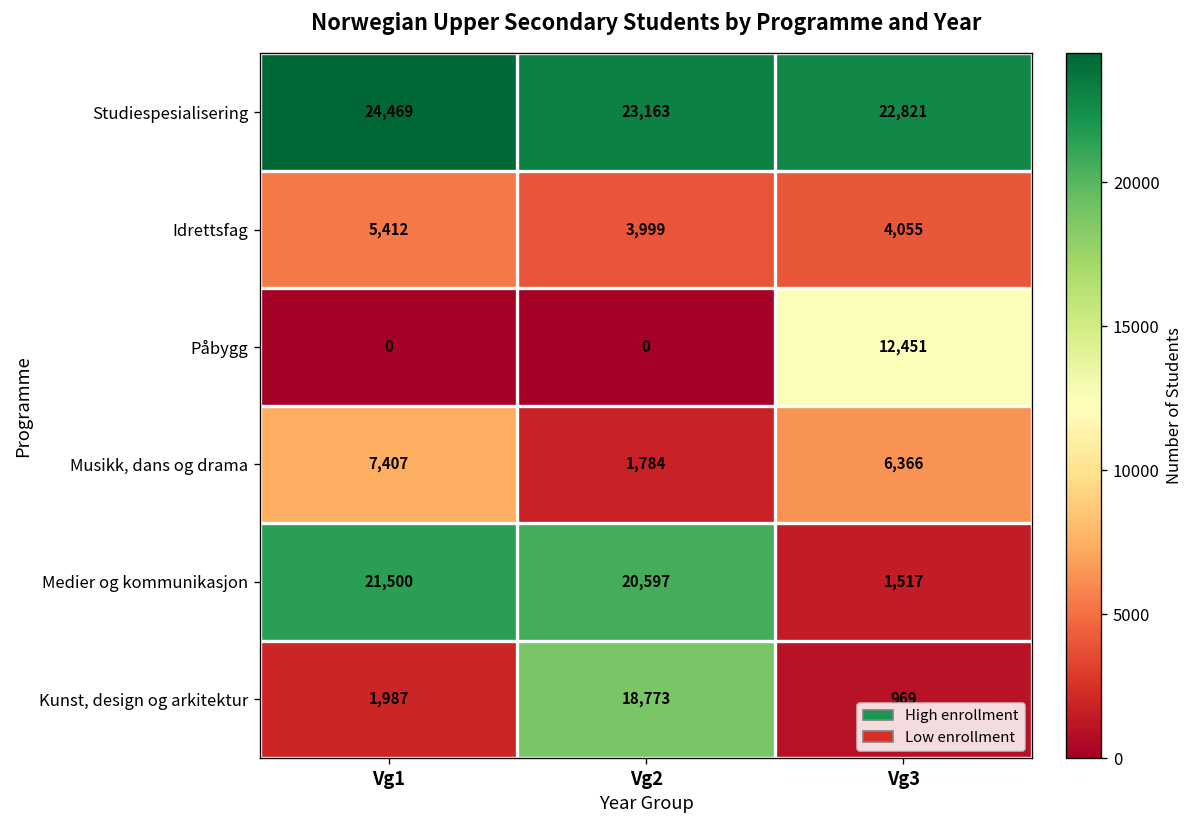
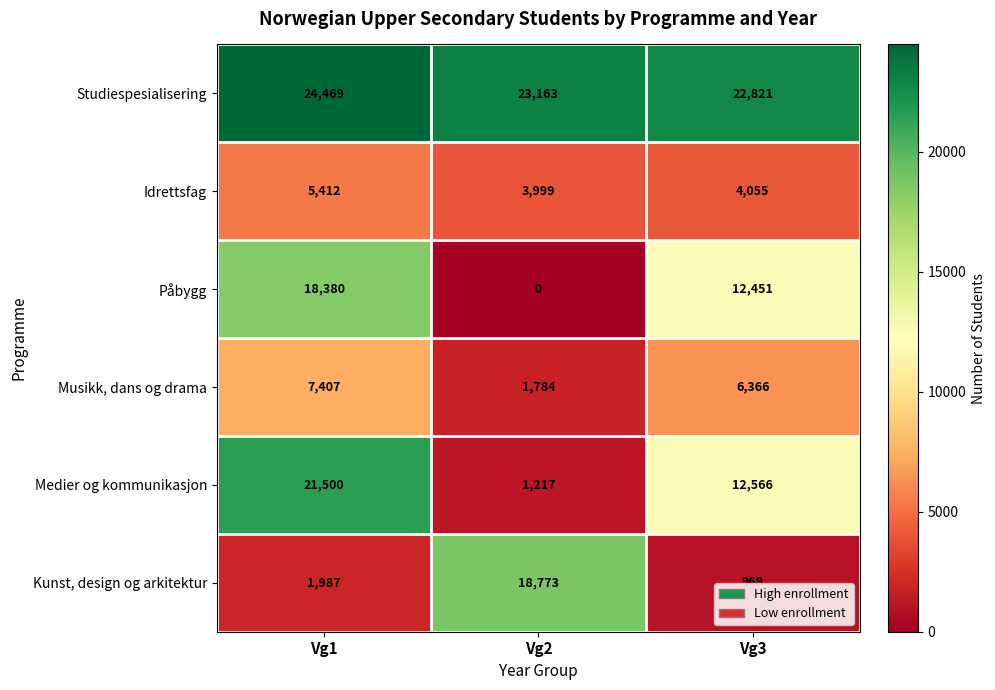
Påbygg, Vg1: 0 -> 18,380
Medier og kommunikasjon, Vg2: 20,597 -> 1,217
Medier og kommunikasjon, Vg3: 1,517 -> 12,566
